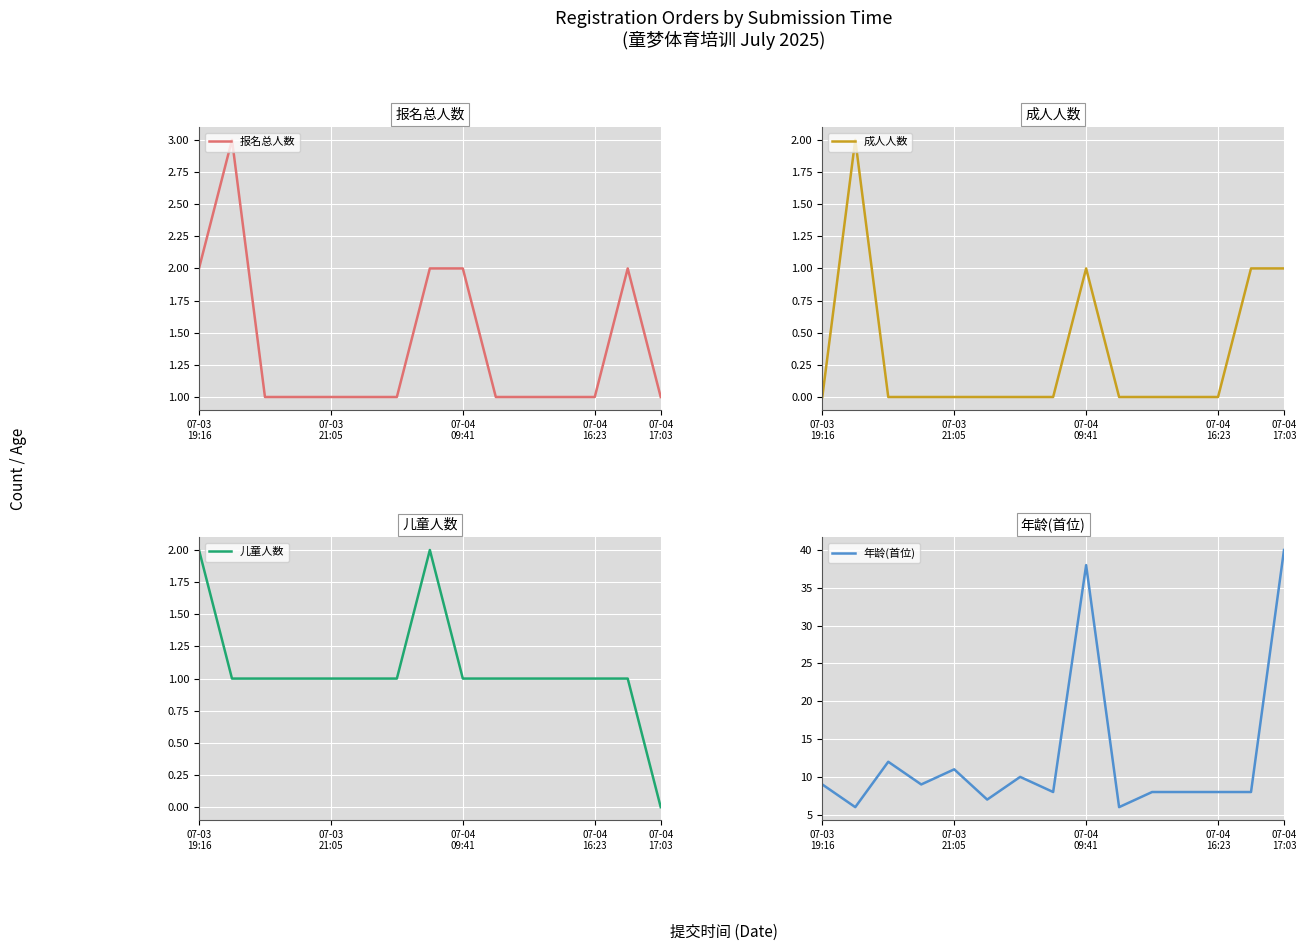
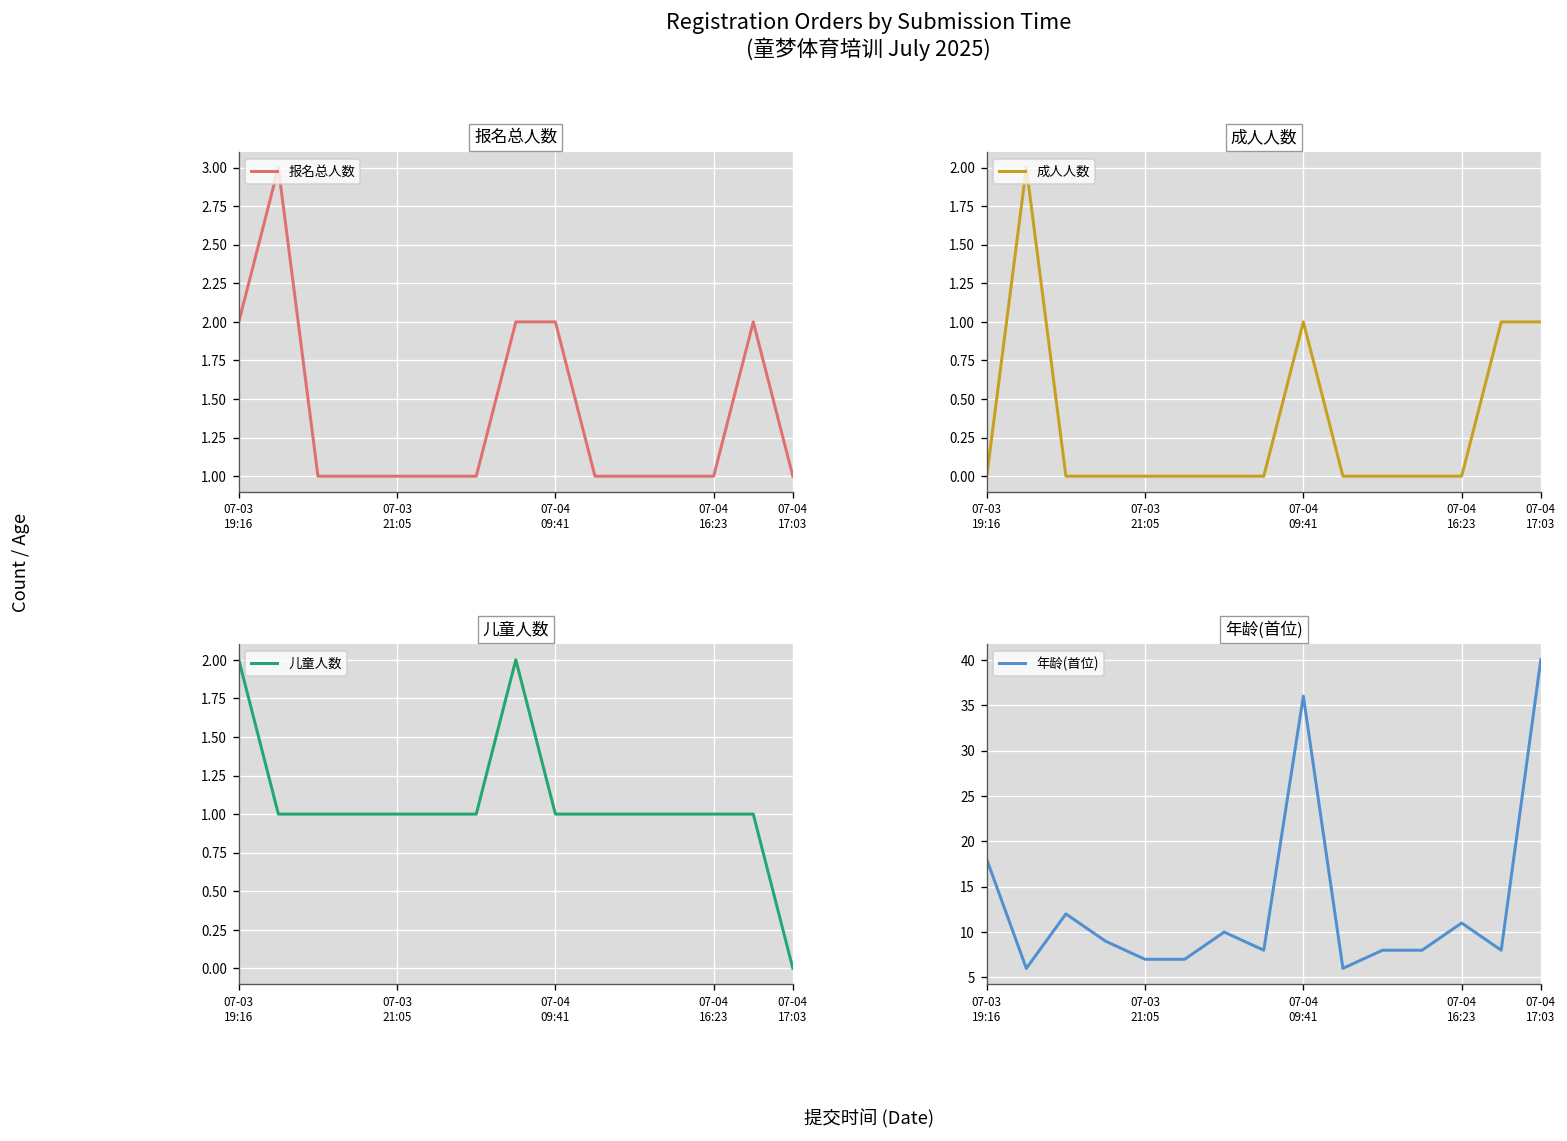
年龄(首位), 07-03 19:16: 9 -> 18
年龄(首位), 07-03 21:05: 11 -> 7
年龄(首位), 07-04 09:41: 38 -> 36
年龄(首位), 07-04 16:23: 8 -> 11
